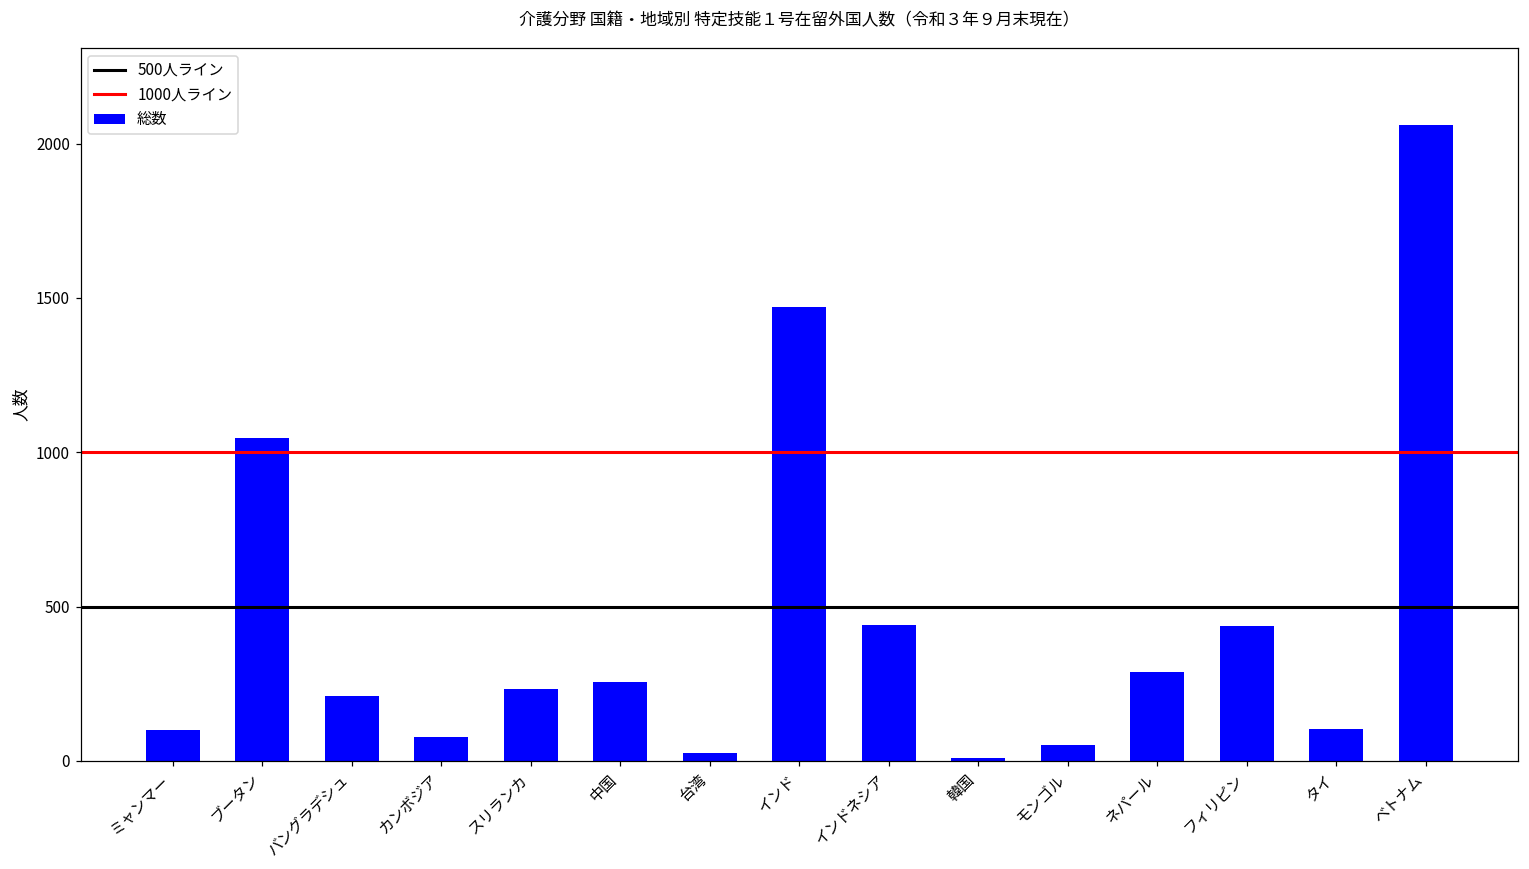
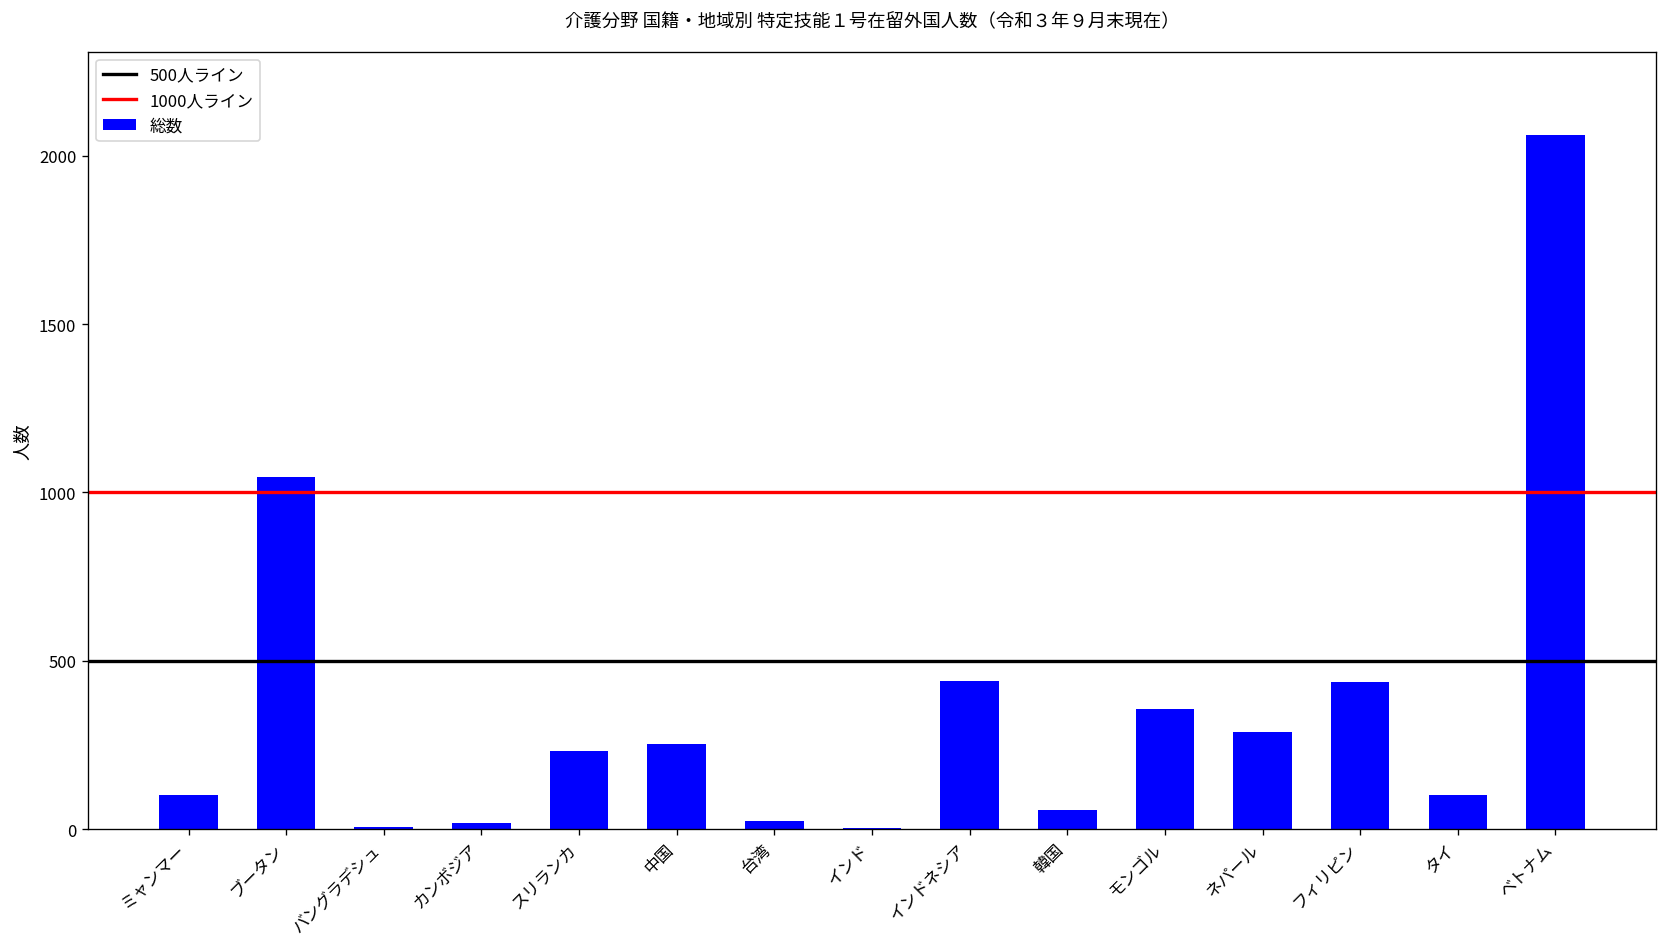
バングラデシュ: 210 -> 10
カンボジア: 80 -> 20
インド: 1470 -> 0
韓国: 10 -> 60
モンゴル: 50 -> 360
